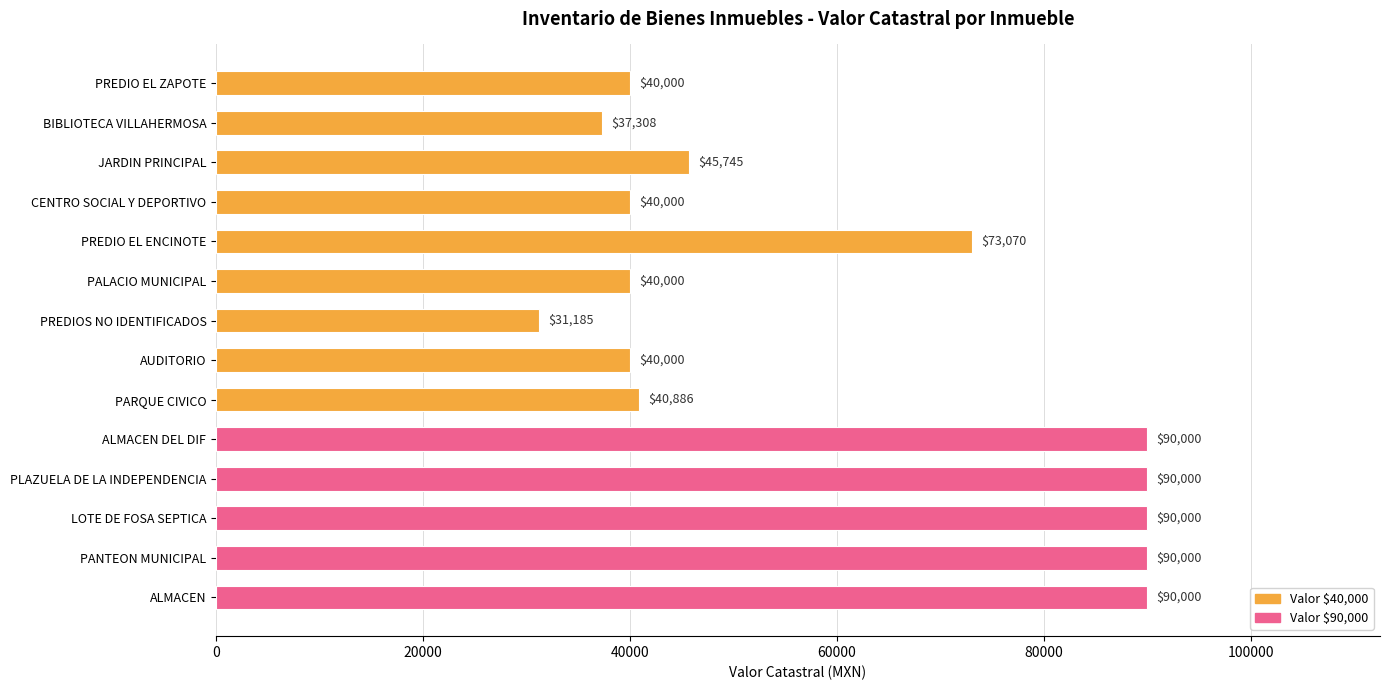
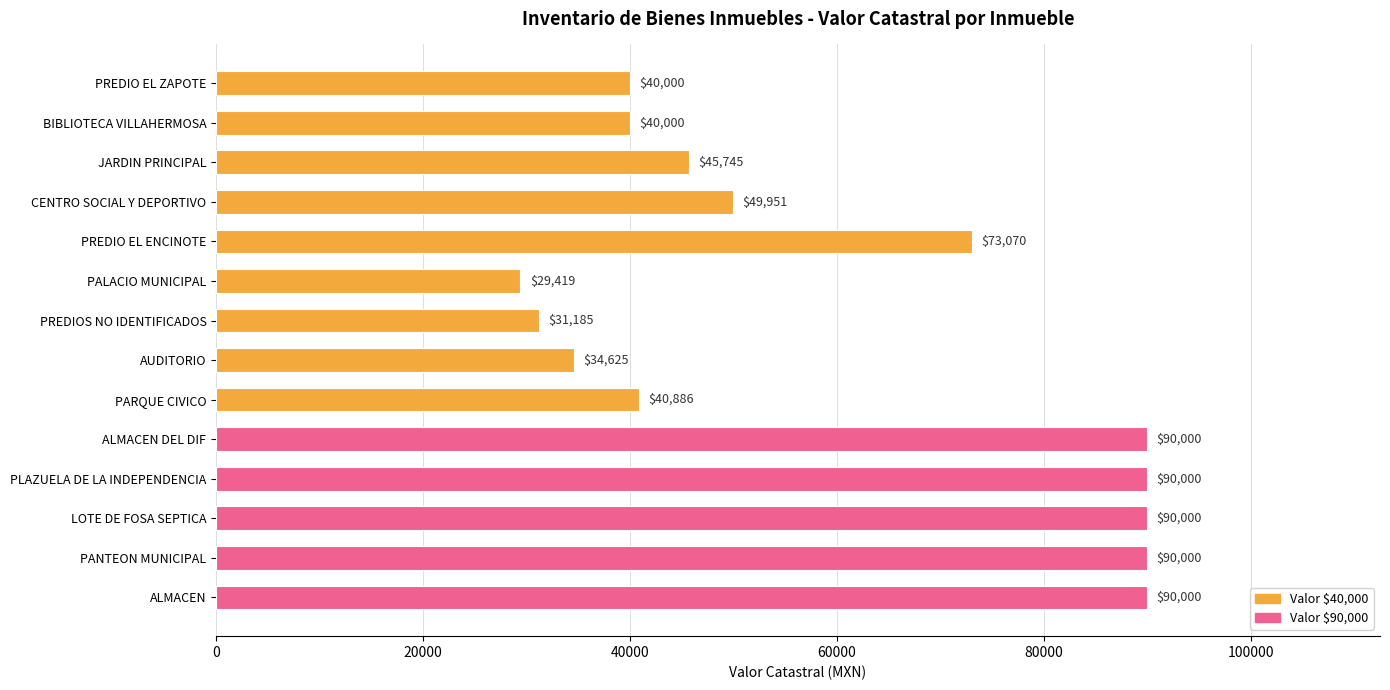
BIBLIOTECA VILLAHERMOSA: $37,308 -> $40,000
CENTRO SOCIAL Y DEPORTIVO: $40,000 -> $49,951
PALACIO MUNICIPAL: $40,000 -> $29,419
AUDITORIO: $40,000 -> $34,625
